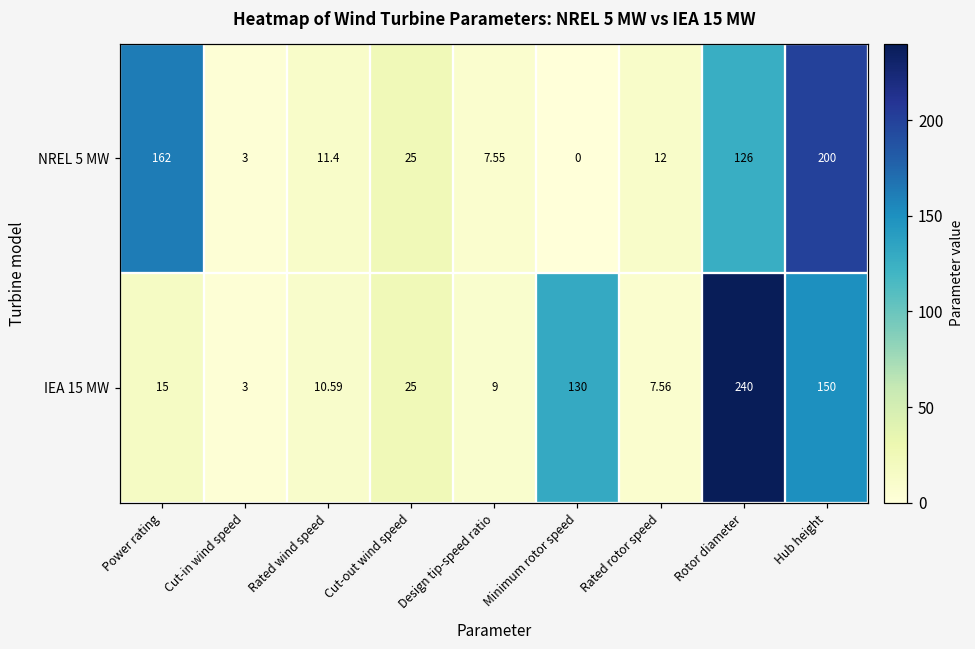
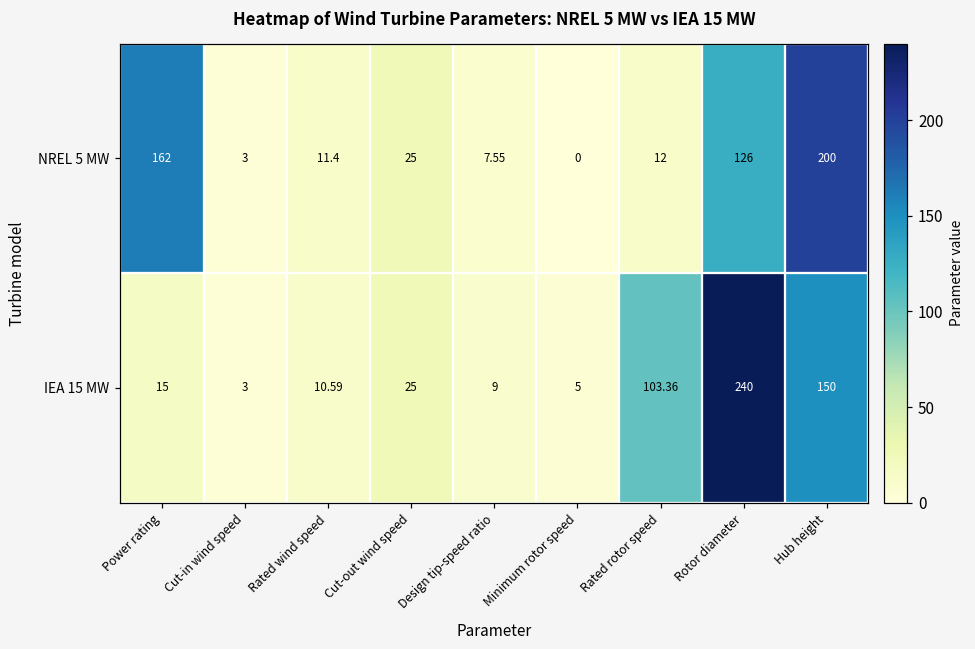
IEA 15 MW, Minimum rotor speed: 130 -> 5
IEA 15 MW, Rated rotor speed: 7.56 -> 103.36
